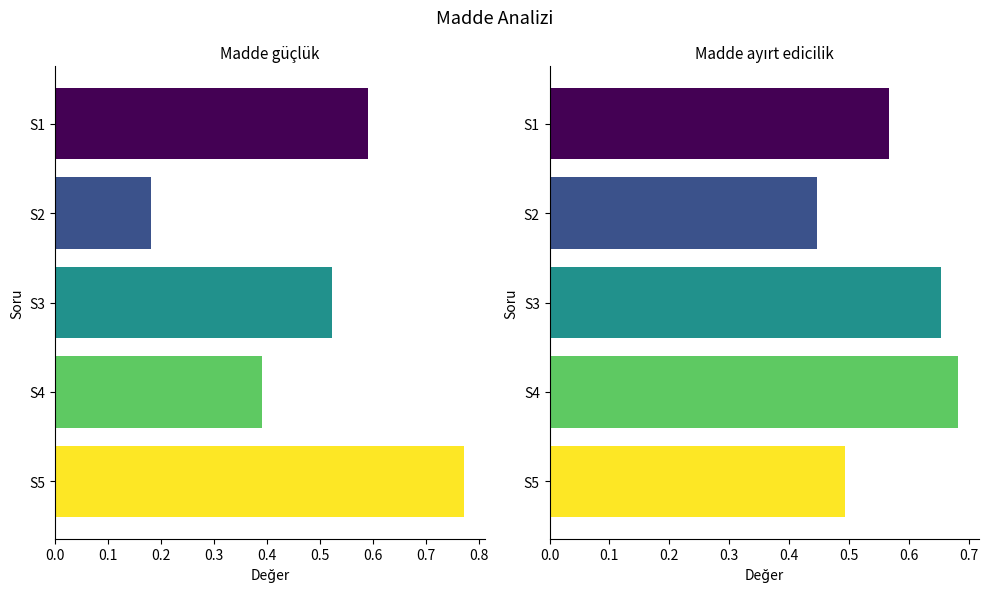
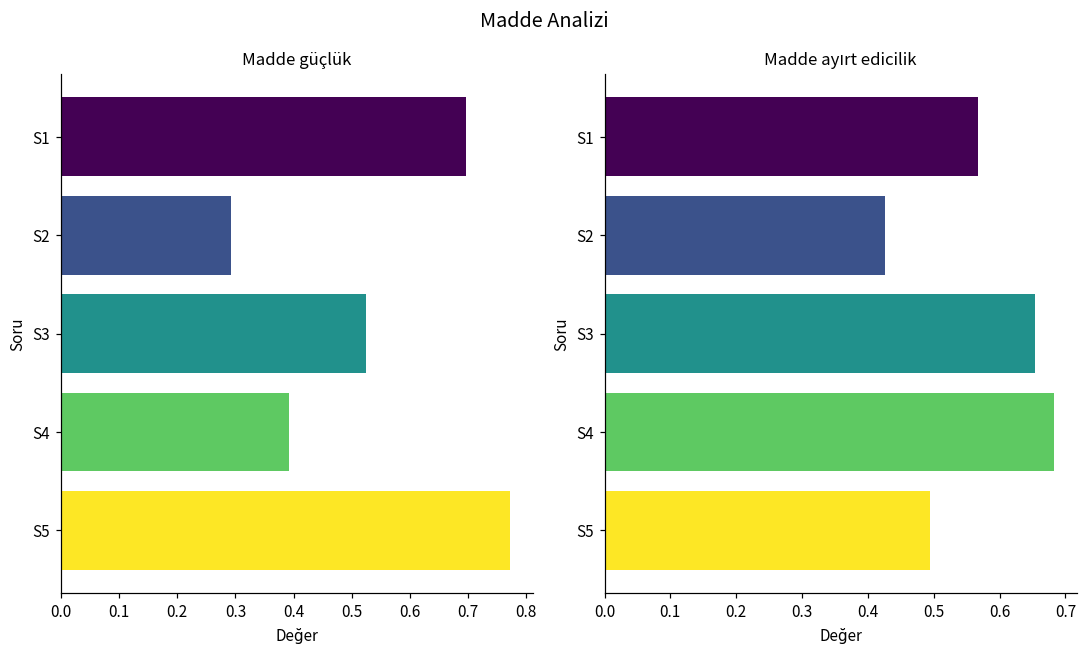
Madde güçlük, S1: 0.59 -> 0.70
Madde güçlük, S2: 0.18 -> 0.29
Madde ayırt edicilik, S2: 0.45 -> 0.43
